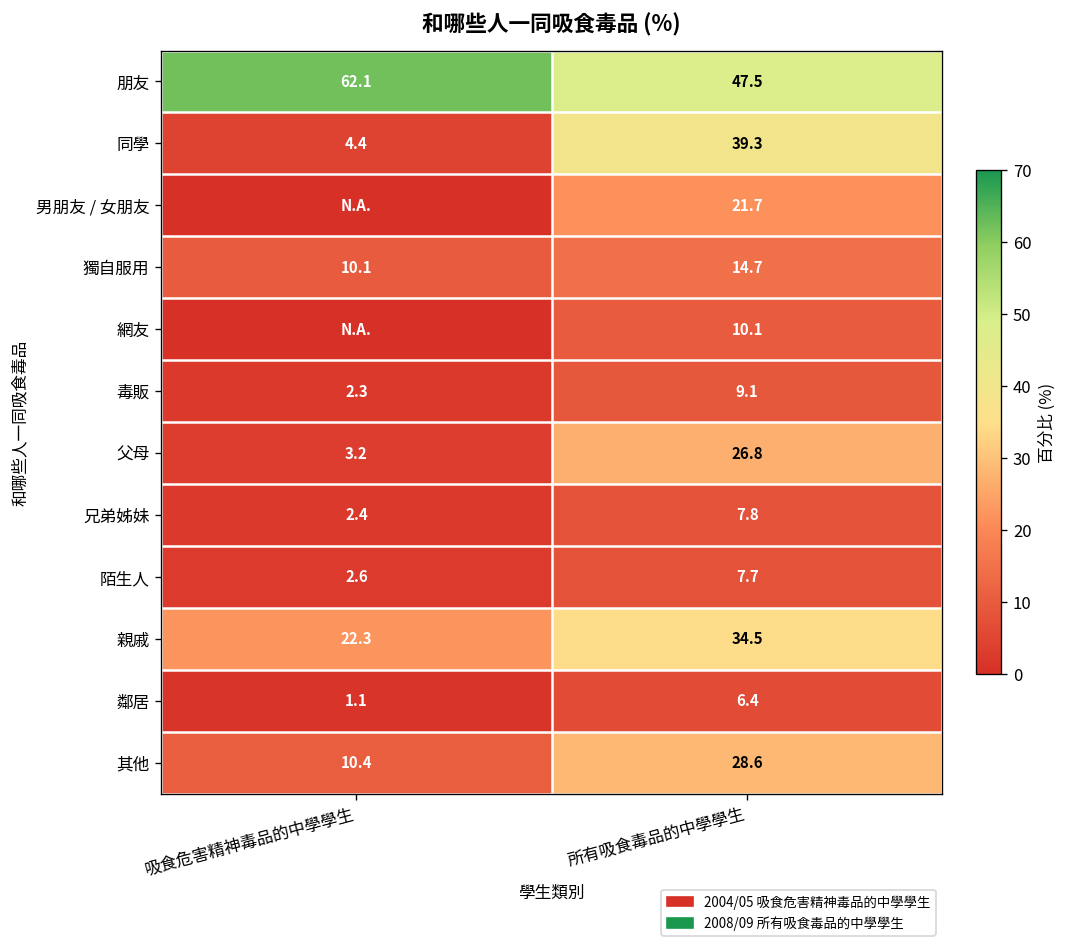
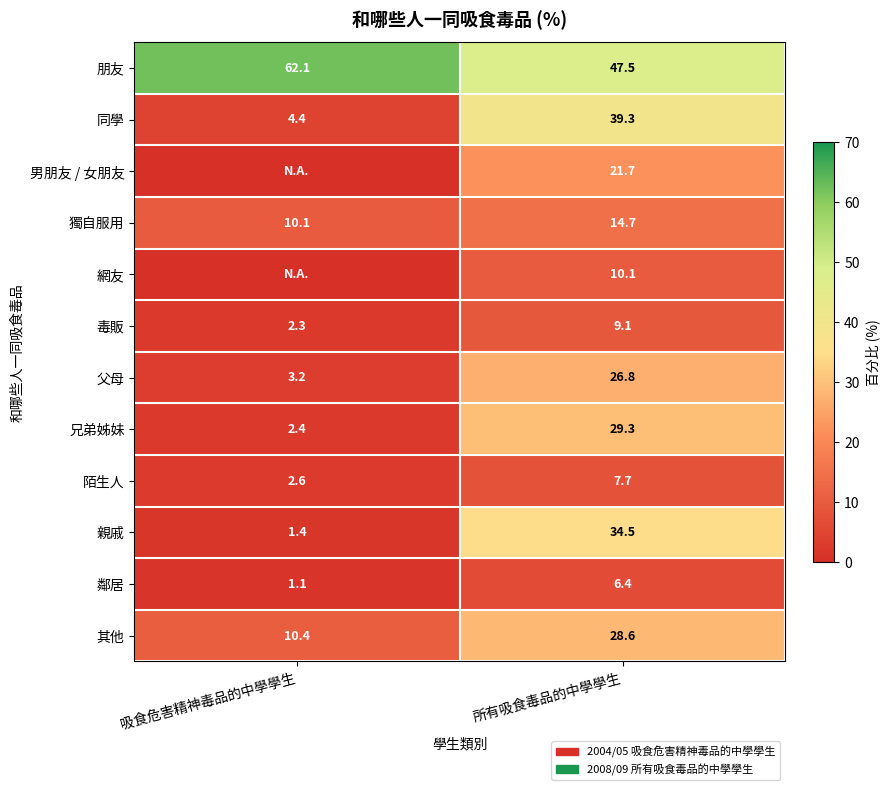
兄弟姊妹, 所有吸食毒品的中學學生: 7.8 -> 29.3
親戚, 吸食危害精神毒品的中學學生: 22.3 -> 1.4
